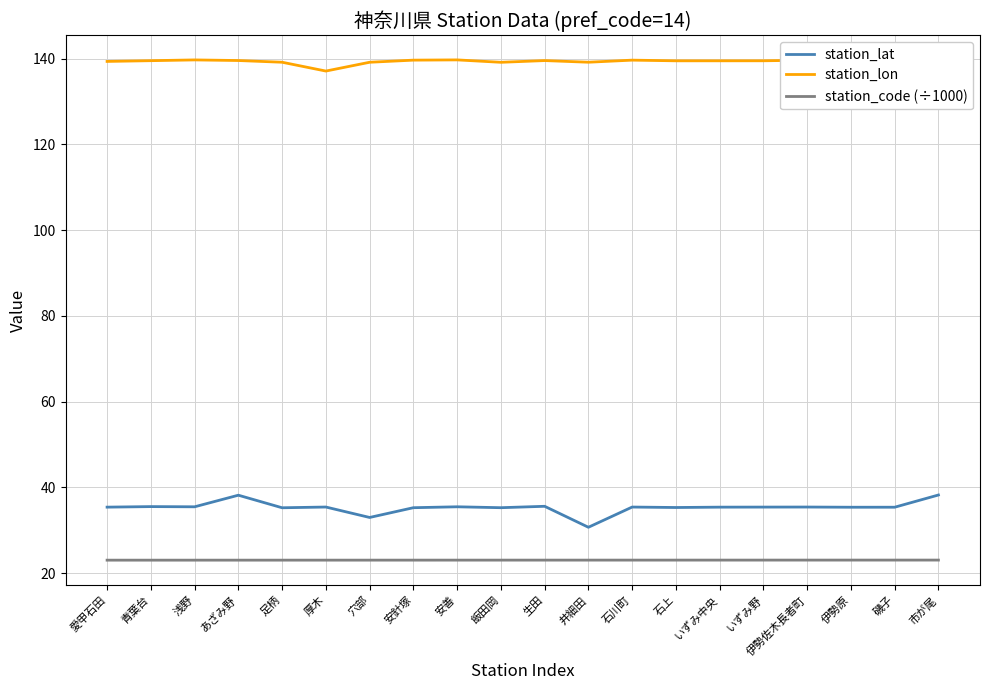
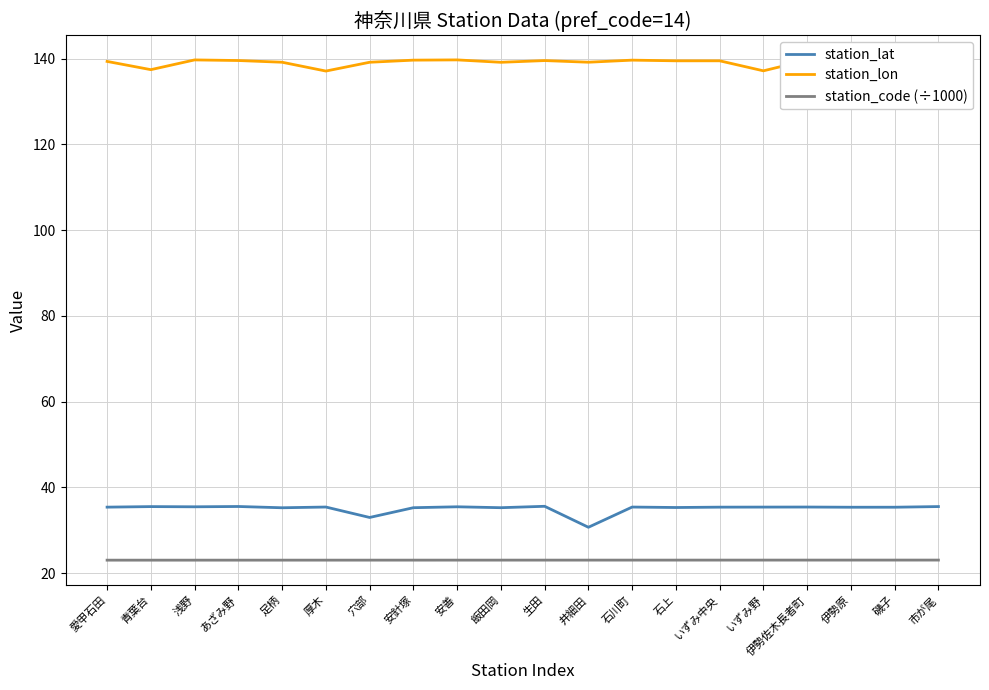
station_lon, 青葉台: 140 -> 137
station_lat, あざみ野: 38 -> 36
station_lon, いずみ野: 139 -> 137
station_lat, 市が尾: 38 -> 36
